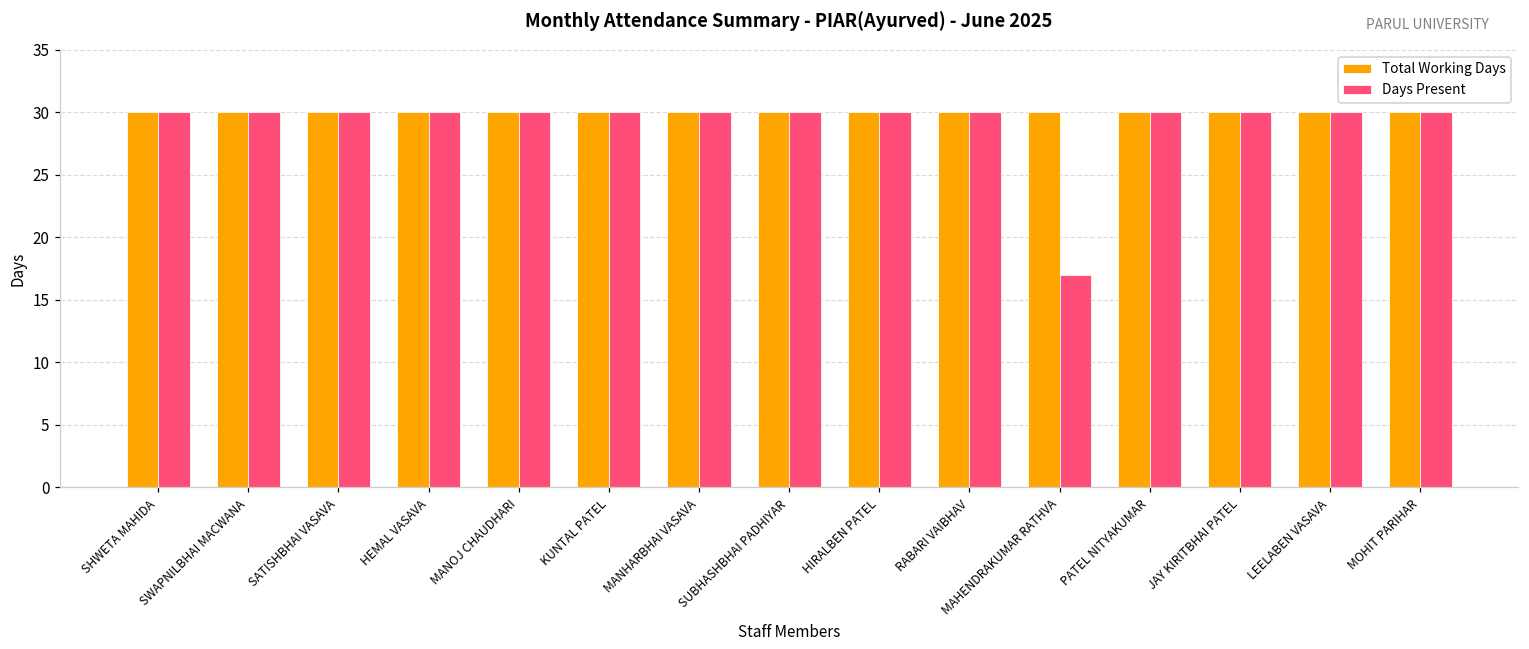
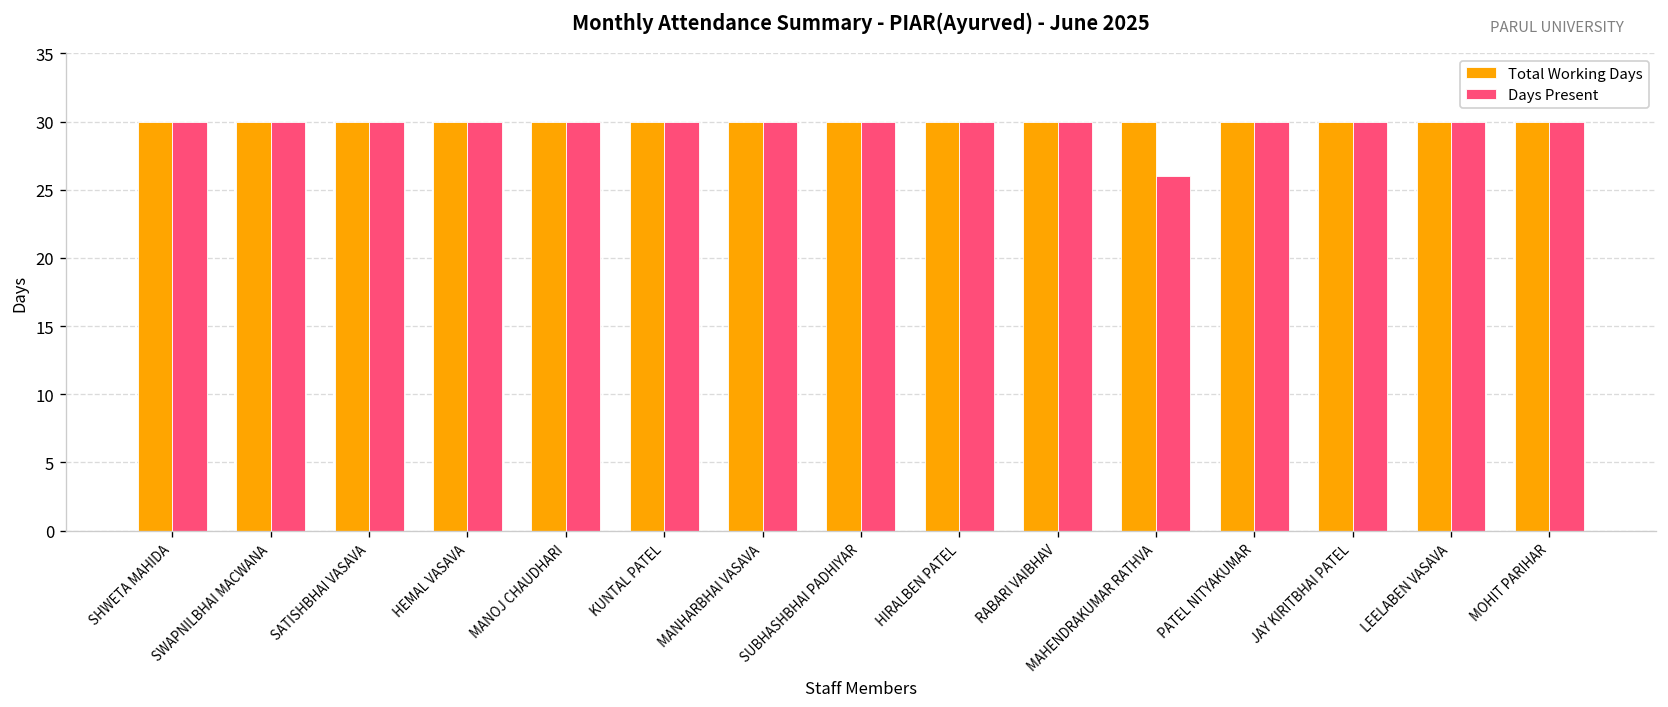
Days Present, MAHENDRAKUMAR RATHVA: 17 -> 26
